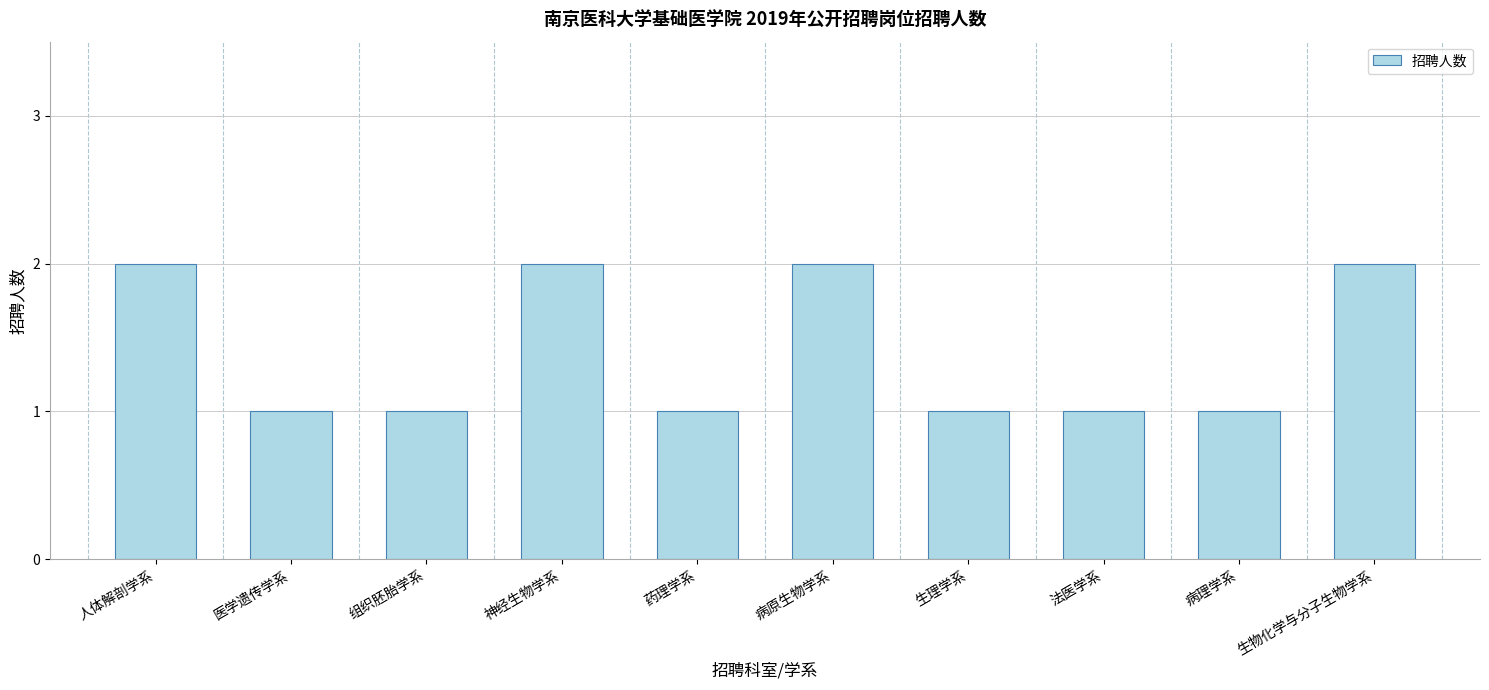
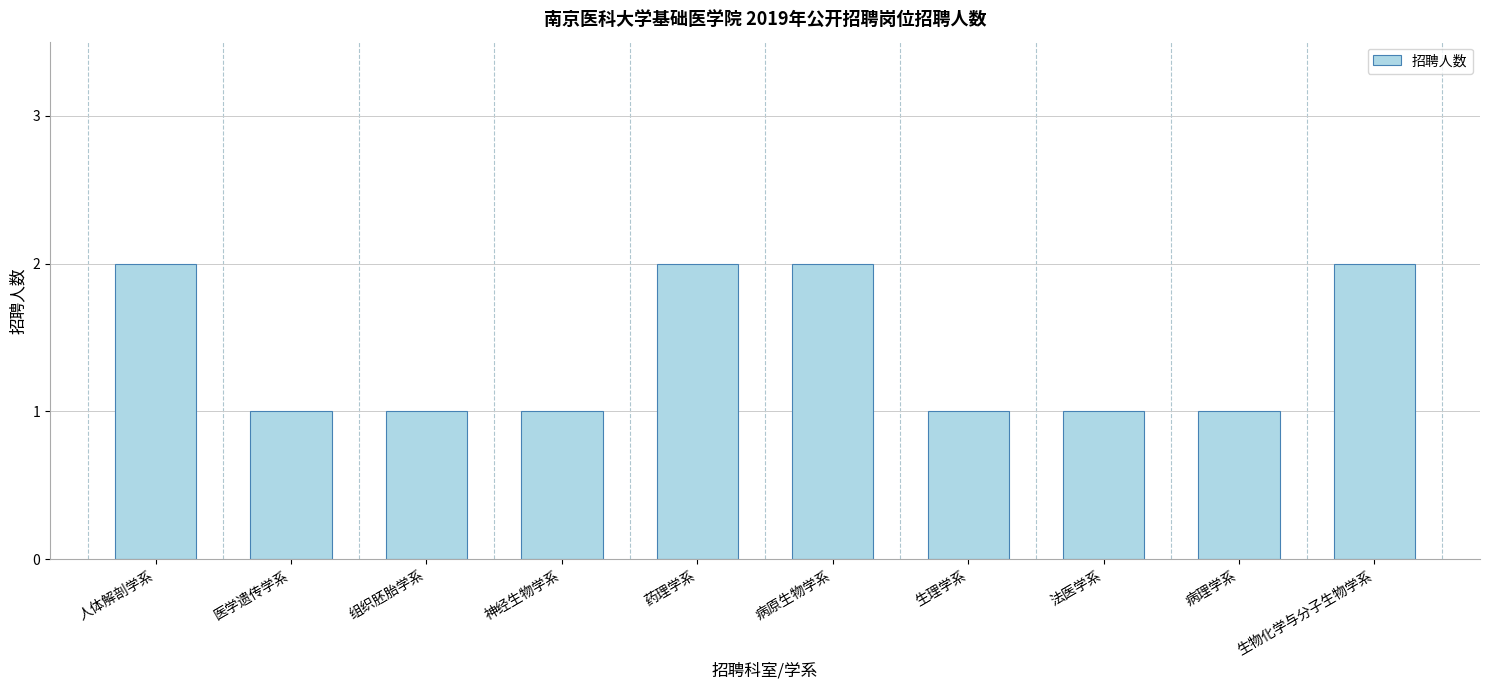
神经生物学系: 2 -> 1
药理学系: 1 -> 2
